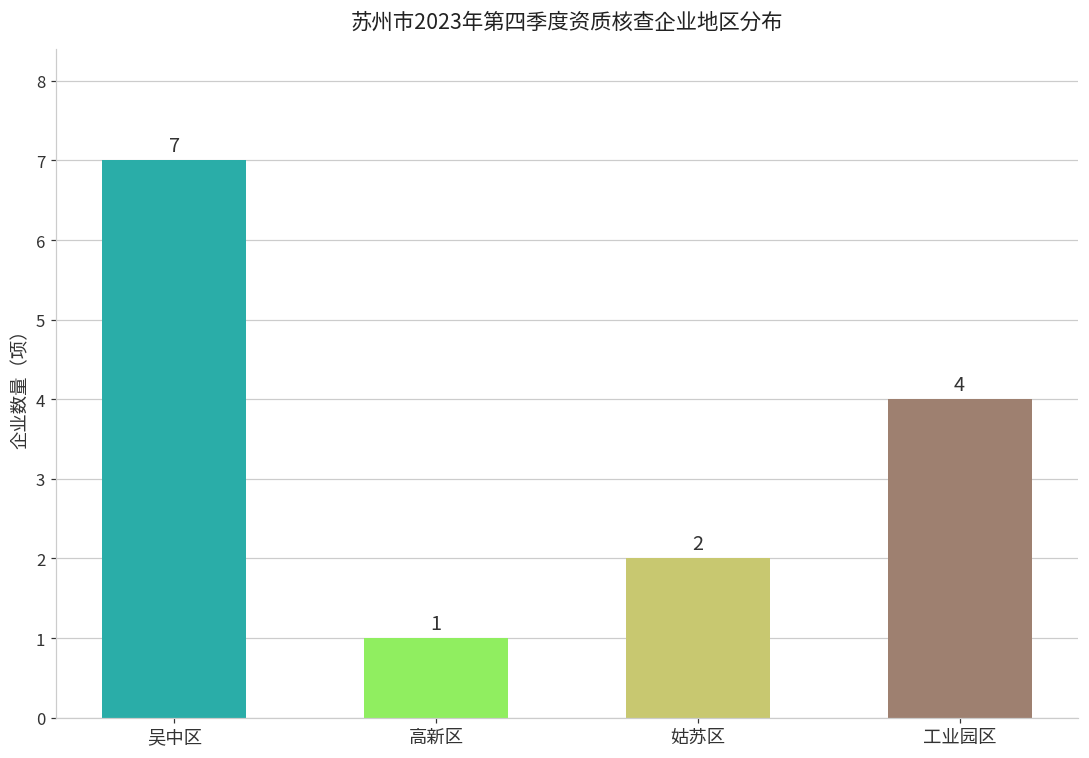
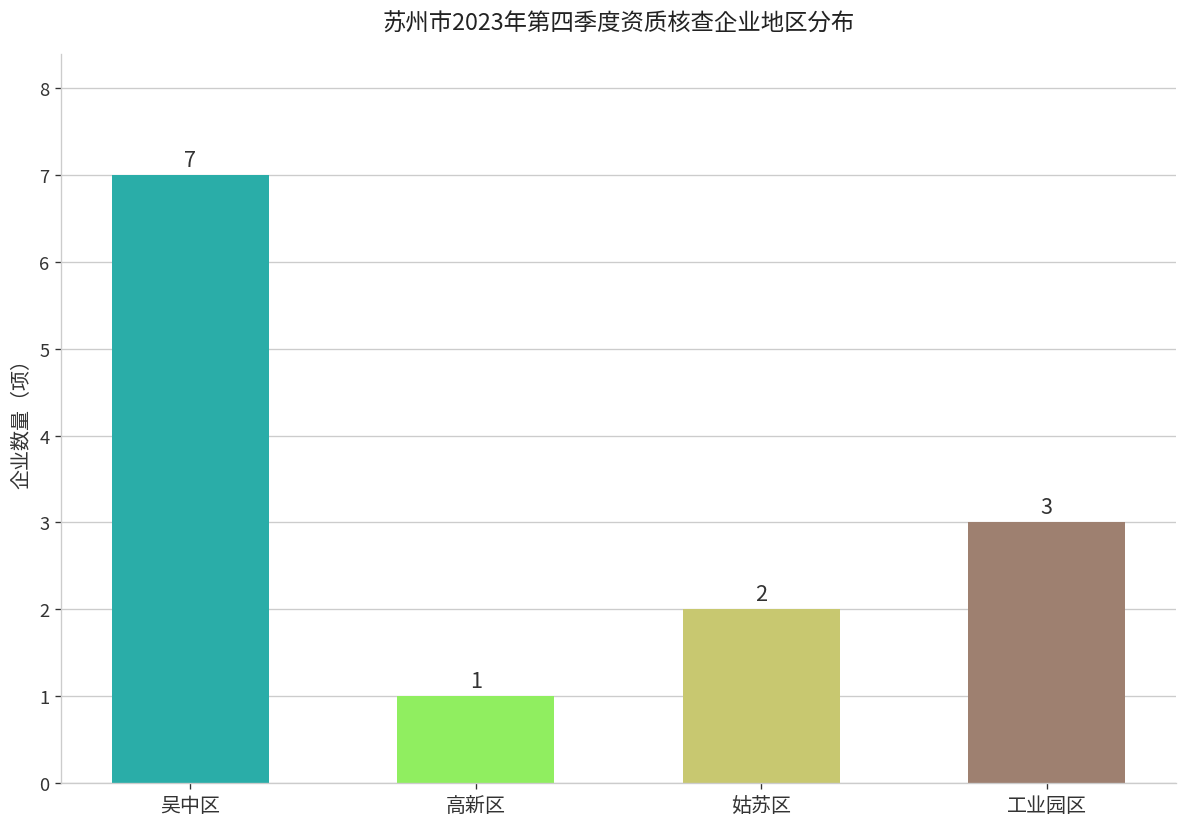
工业园区: 4 -> 3
